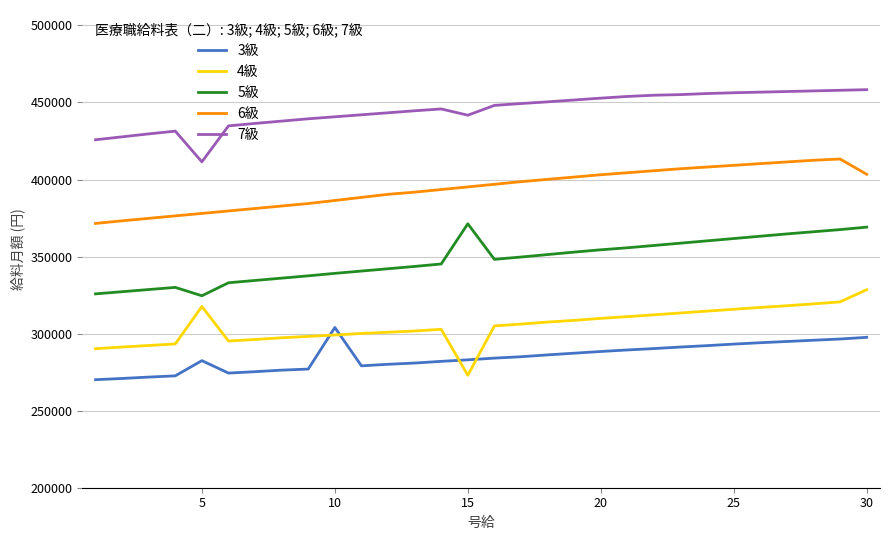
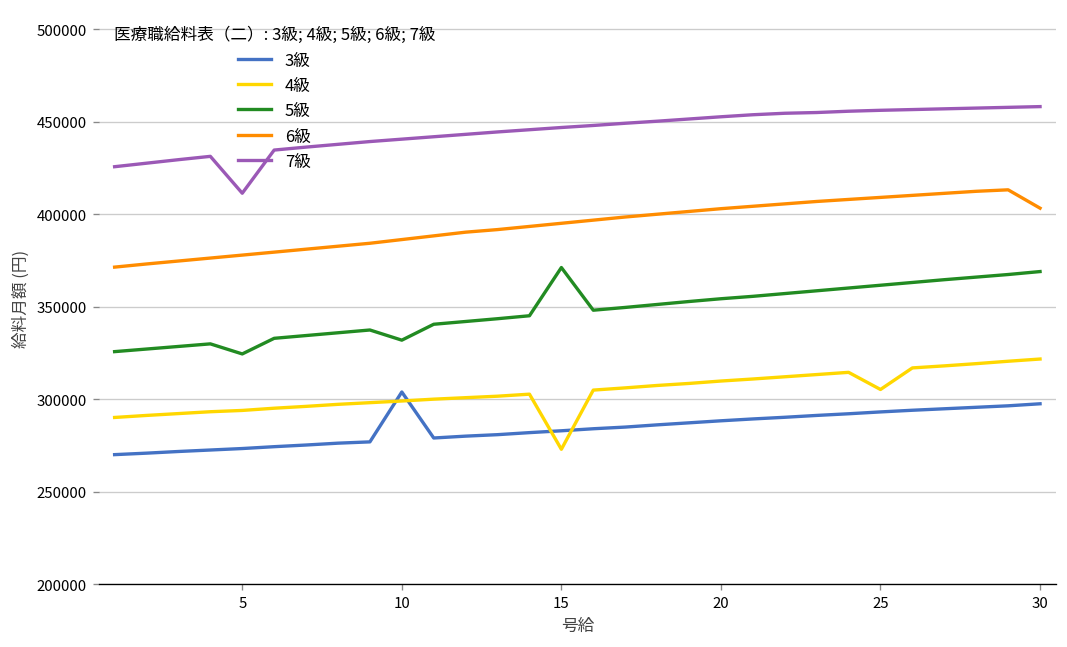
3級, 5: 282000 -> 273000
4級, 5: 318000 -> 294000
5級, 10: 339000 -> 332000
7級, 15: 442000 -> 447000
4級, 25: 316000 -> 305000
4級, 30: 328000 -> 322000
